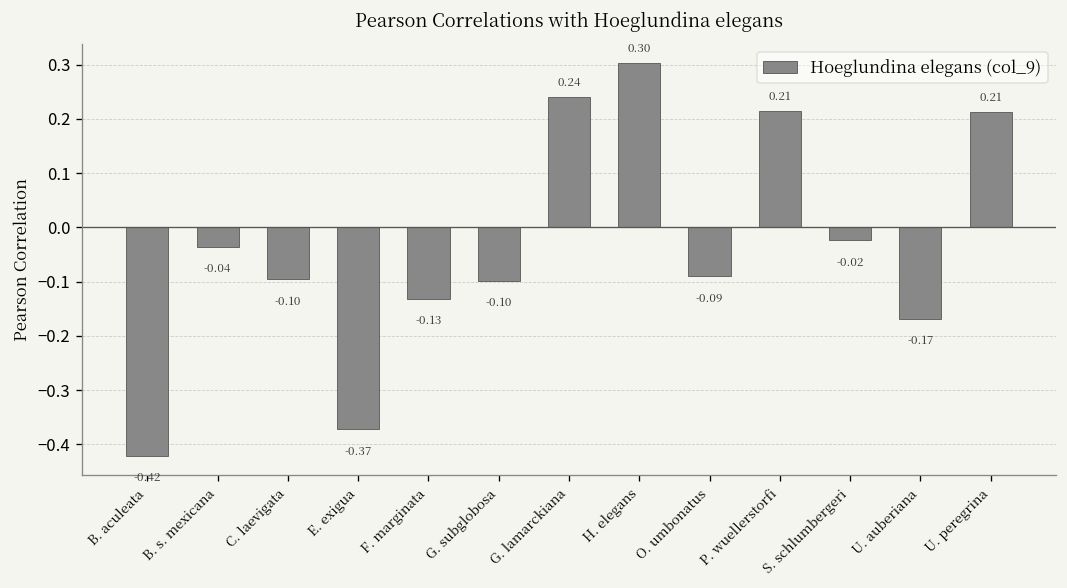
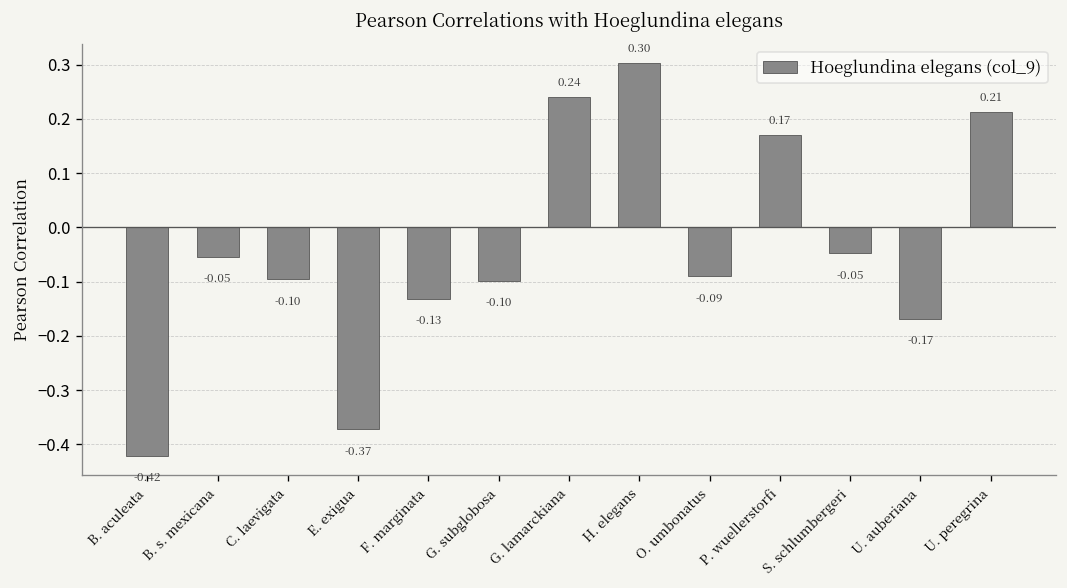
B. s. mexicana: -0.04 -> -0.05
P. wuellerstorfi: 0.21 -> 0.17
S. schlumbergeri: -0.02 -> -0.05
